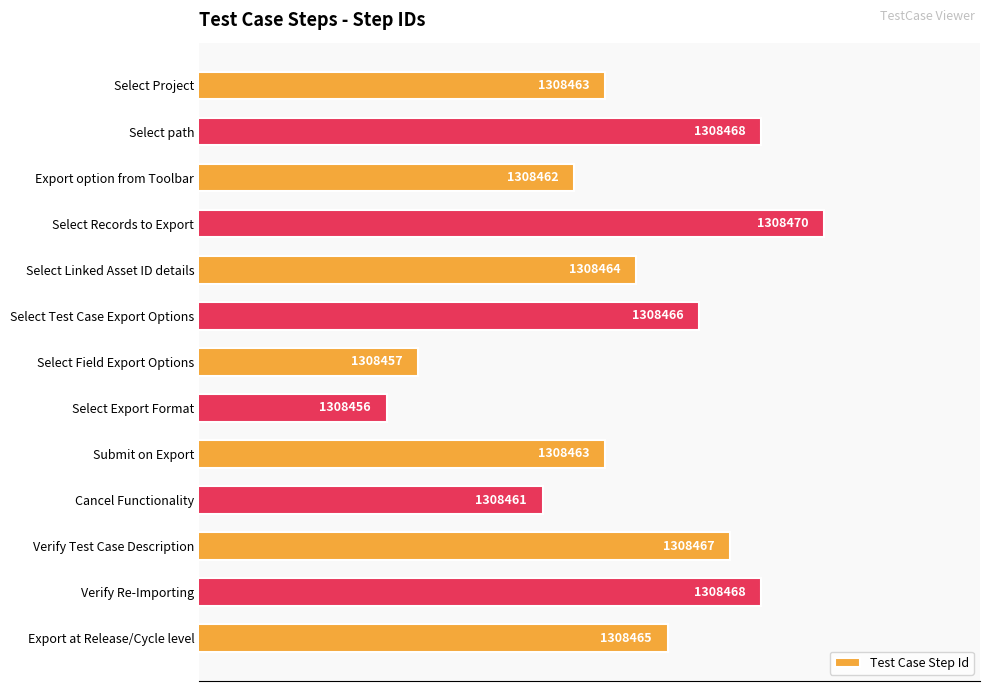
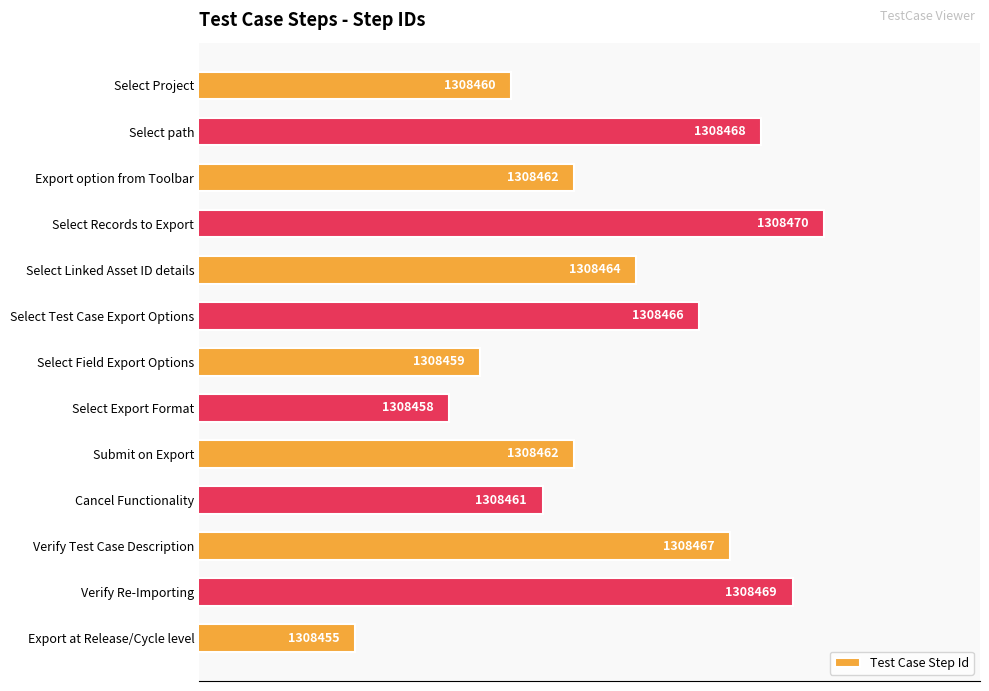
Select Project: 1308463 -> 1308460
Select Field Export Options: 1308457 -> 1308459
Select Export Format: 1308456 -> 1308458
Submit on Export: 1308463 -> 1308462
Verify Re-Importing: 1308468 -> 1308469
Export at Release/Cycle level: 1308465 -> 1308455
